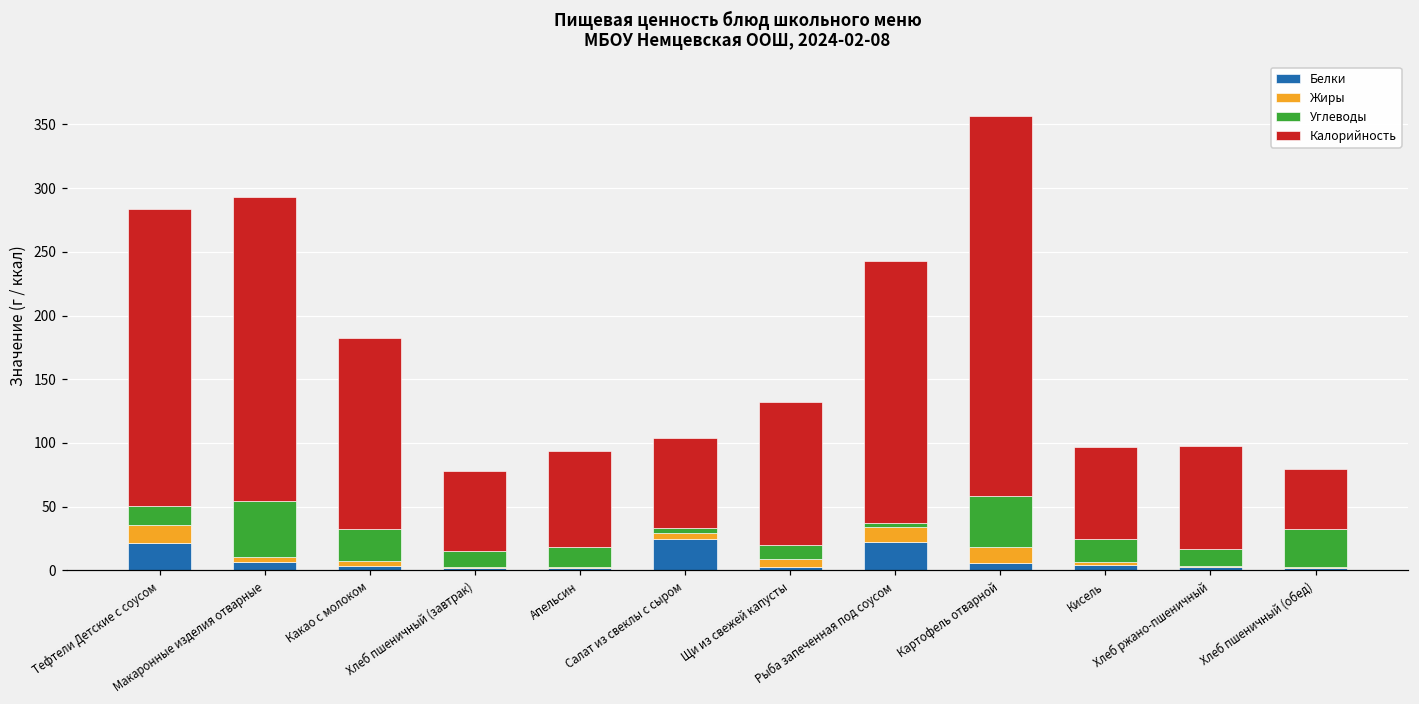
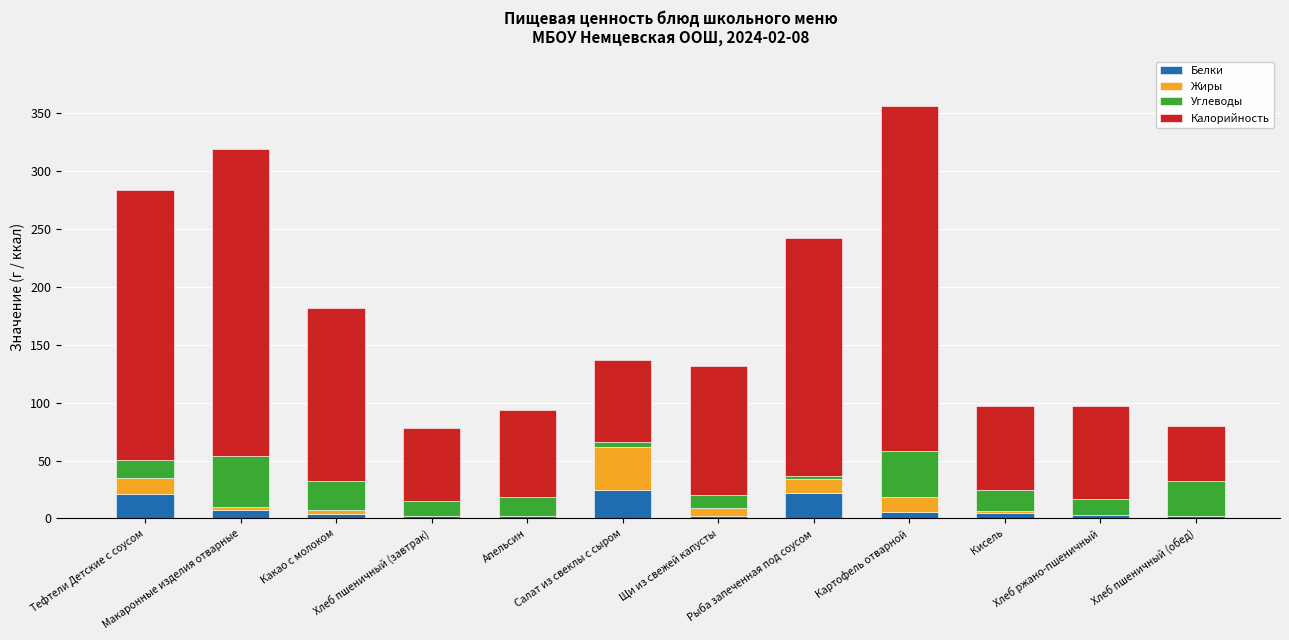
Калорийность, Макаронные изделия отварные: 239 -> 265
Жиры, Салат из свеклы с сыром: 5 -> 38
